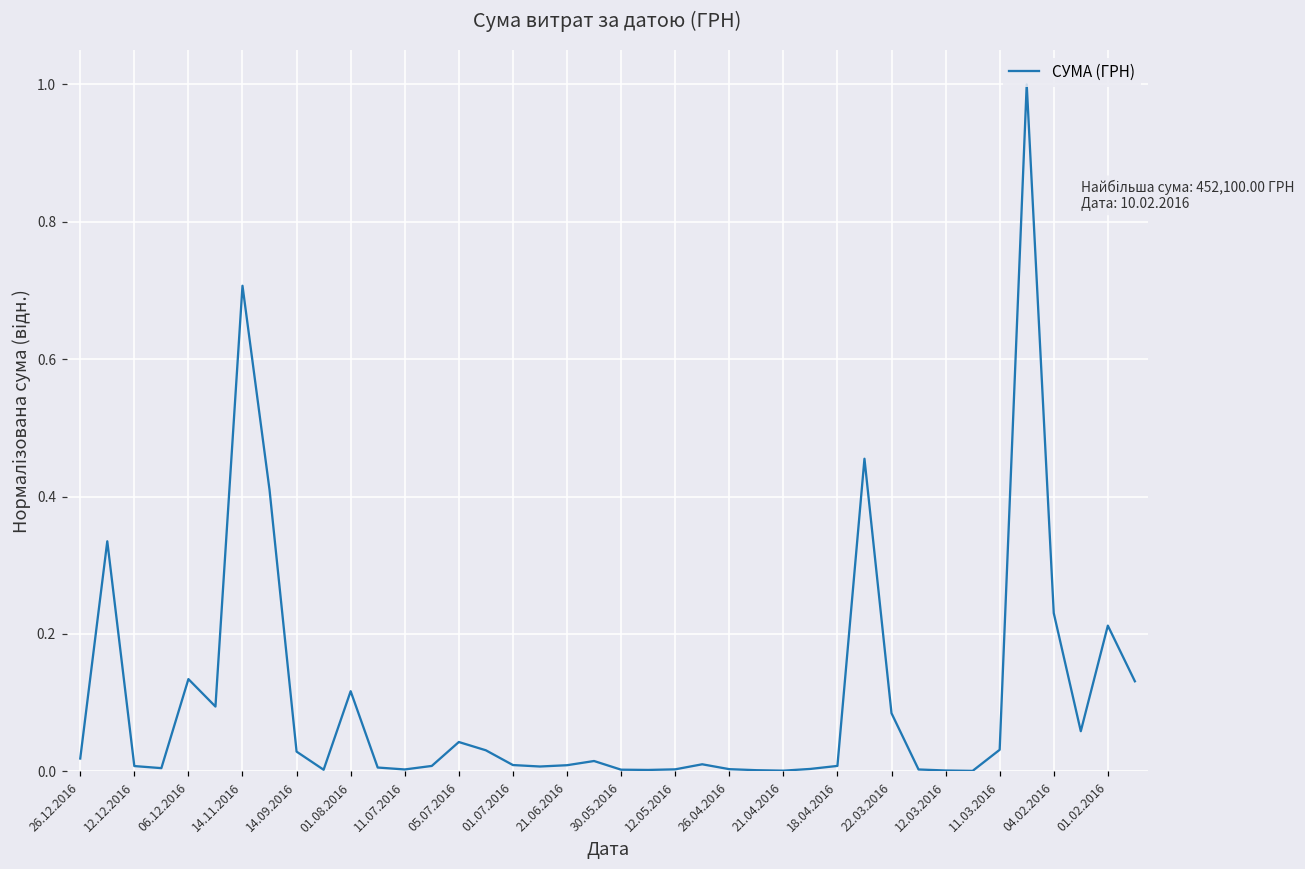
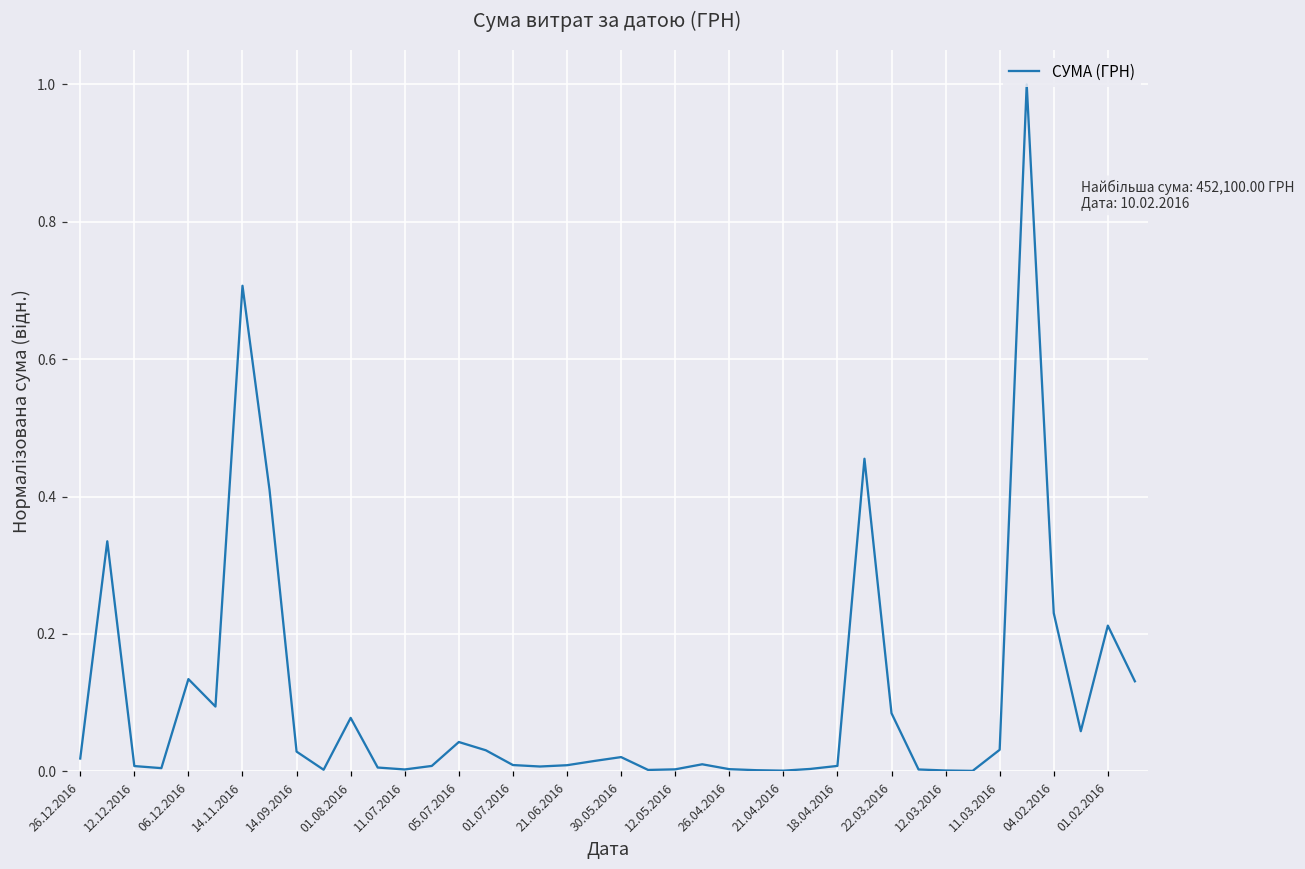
01.08.2016: 0.12 -> 0.08
30.05.2016: 0.00 -> 0.02
